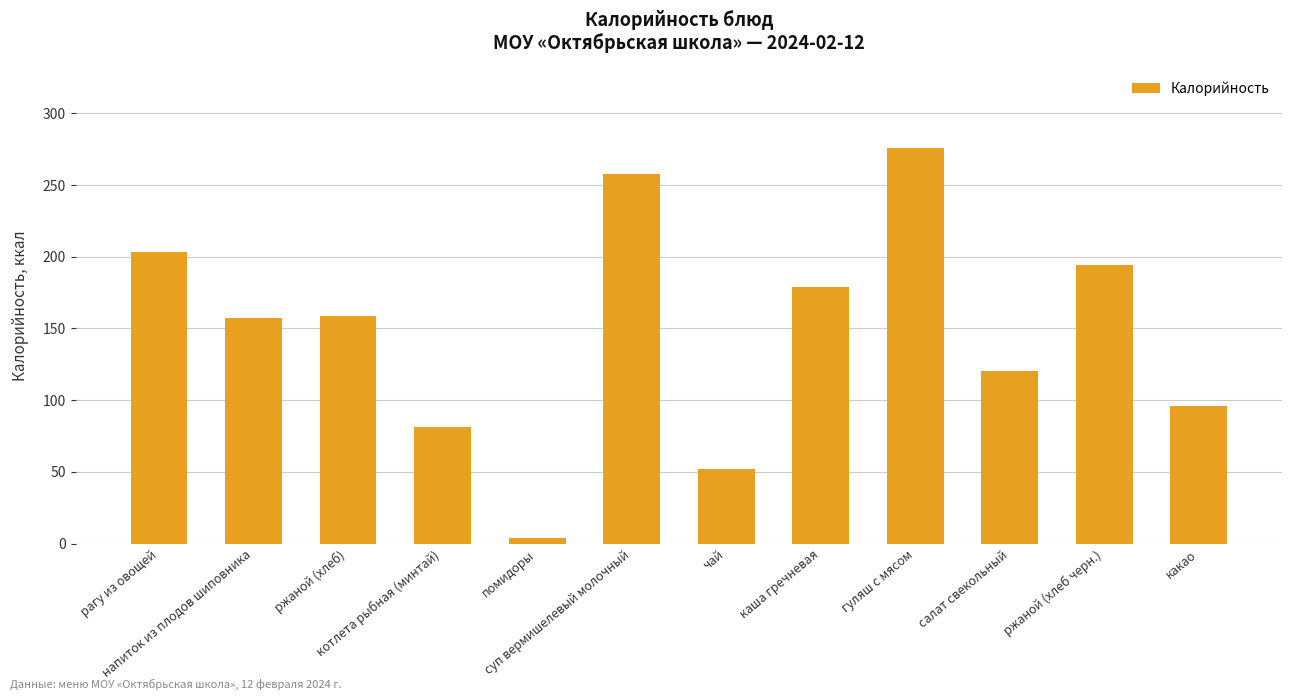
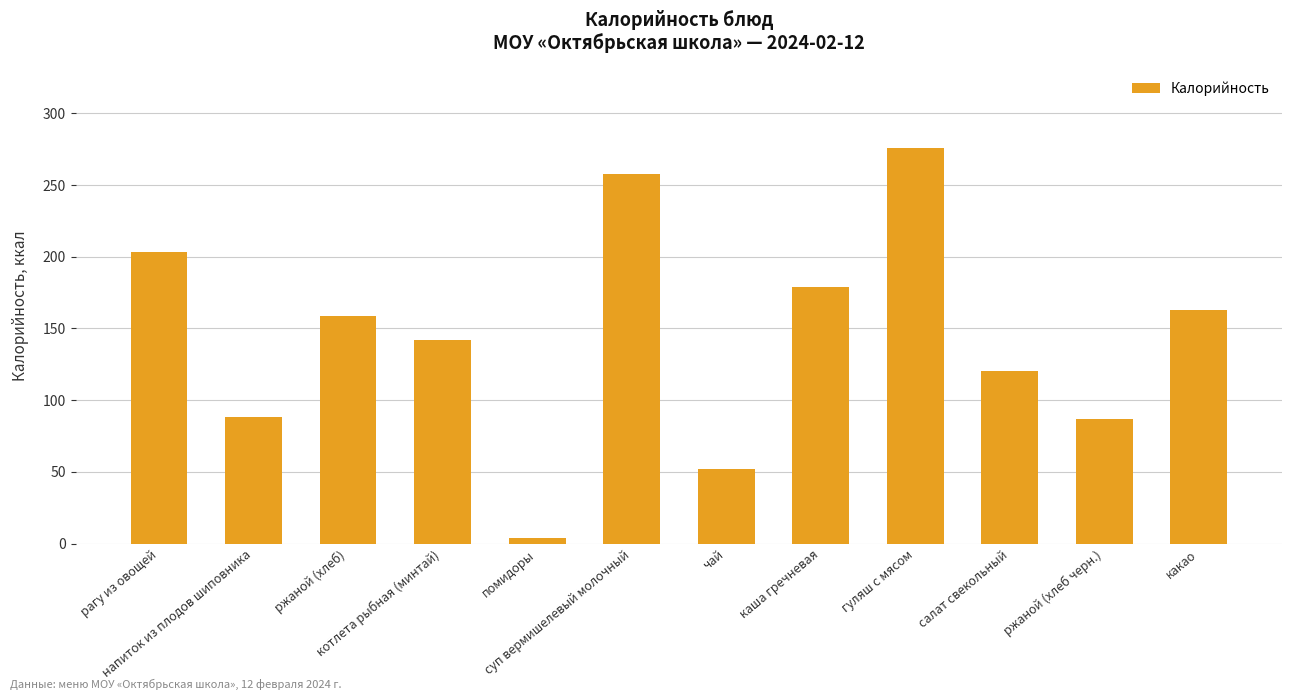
напиток из плодов шиповника: 157 -> 88
котлета рыбная (минтай): 81 -> 142
ржаной (хлеб черн.): 194 -> 87
какао: 96 -> 163
